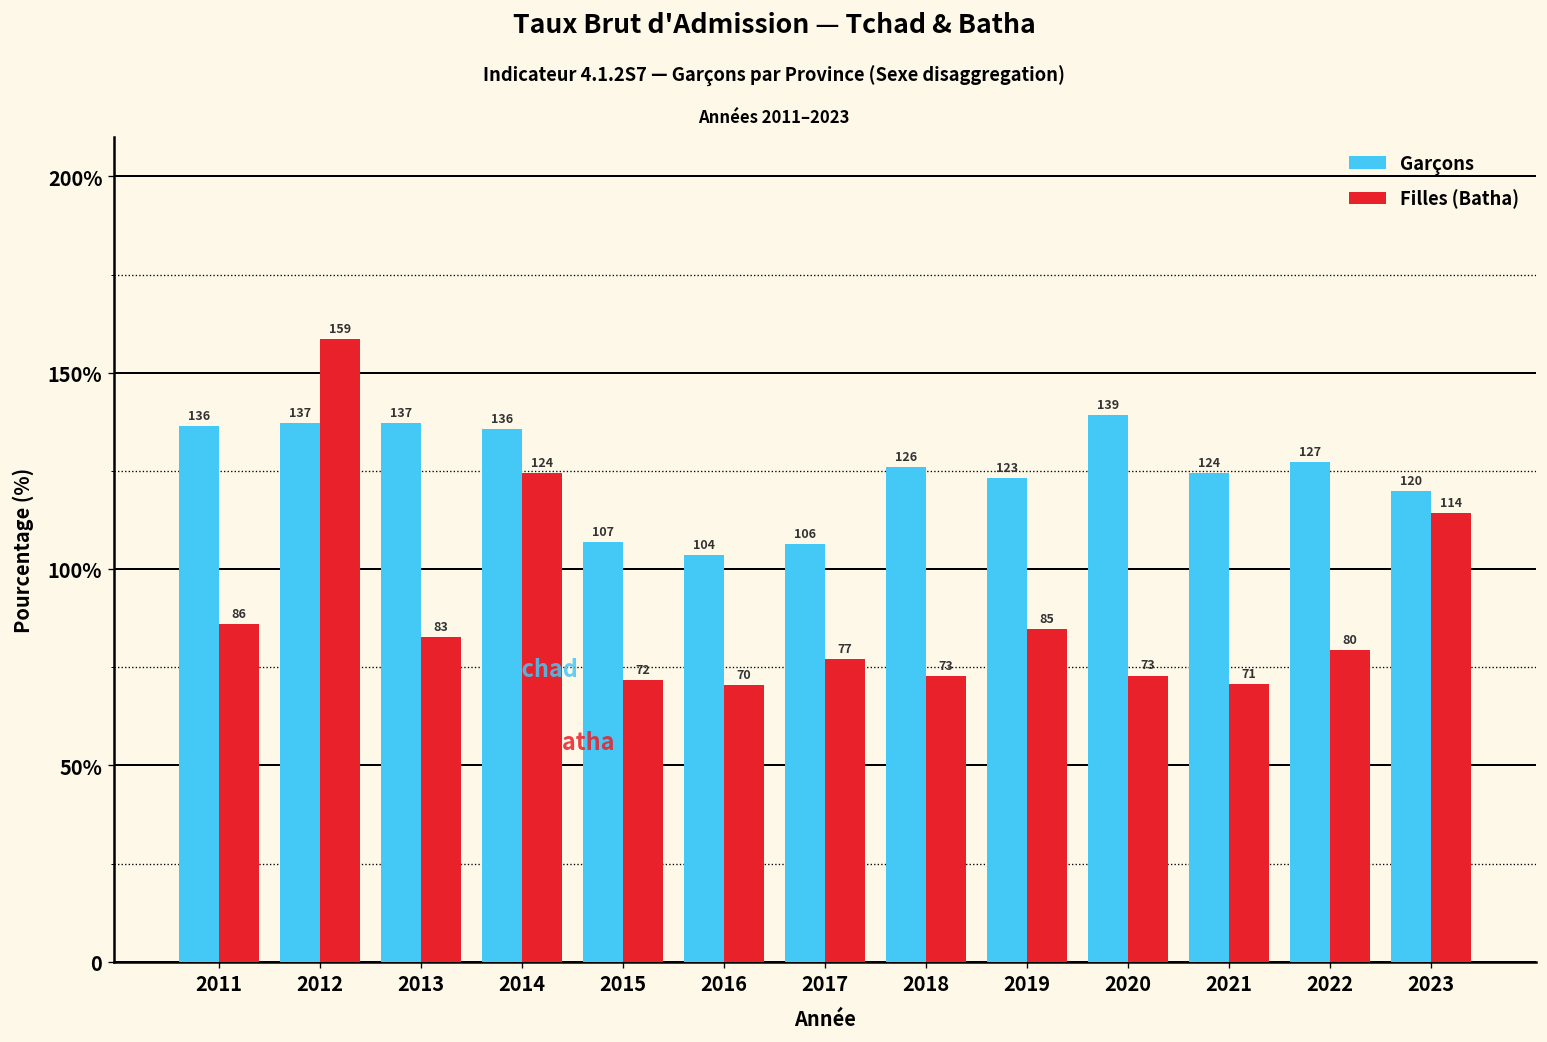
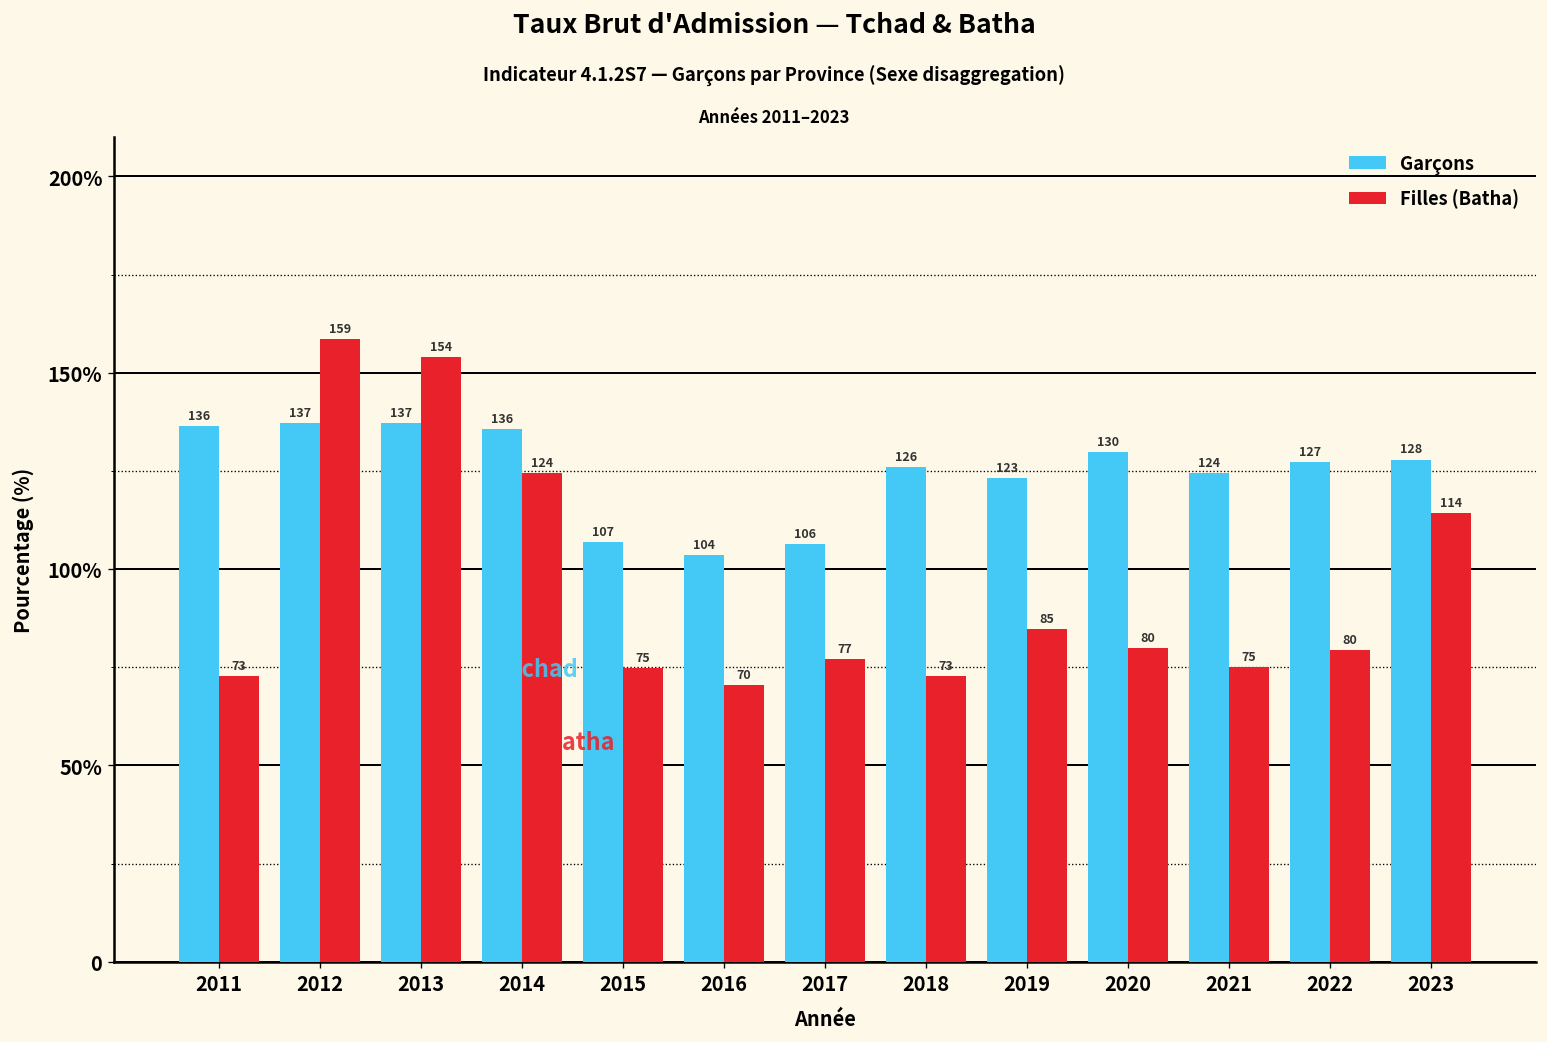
Filles (Batha), 2011: 86 -> 73
Filles (Batha), 2013: 83 -> 154
Filles (Batha), 2015: 72 -> 75
Garçons, 2020: 139 -> 130
Filles (Batha), 2020: 73 -> 80
Filles (Batha), 2021: 71 -> 75
Garçons, 2023: 120 -> 128
